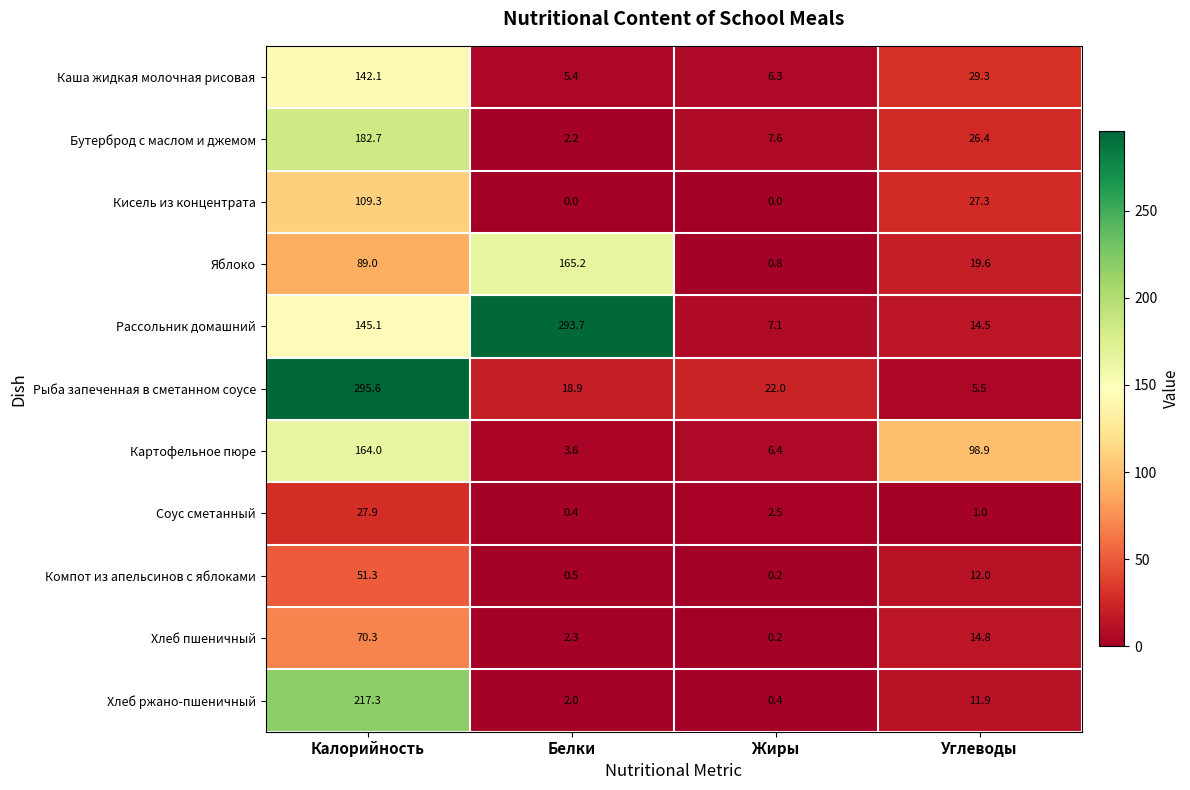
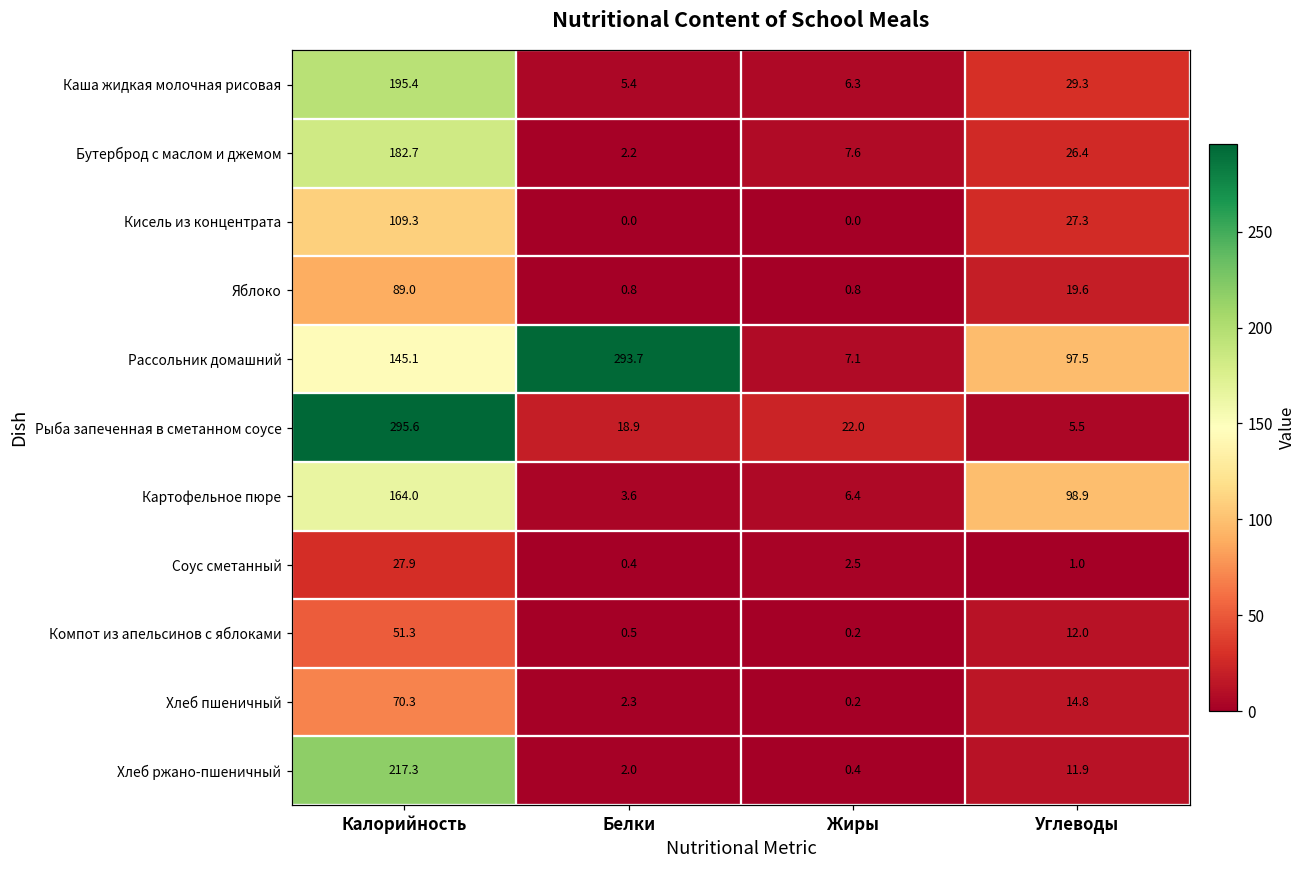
Каша жидкая молочная рисовая, Калорийность: 142.1 -> 195.4
Яблоко, Белки: 165.2 -> 0.8
Рассольник домашний, Углеводы: 14.5 -> 97.5
